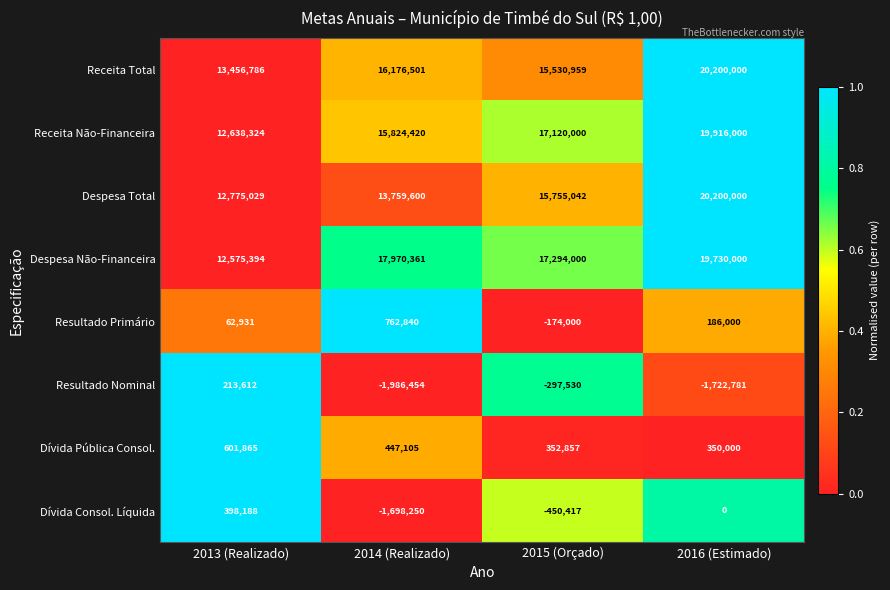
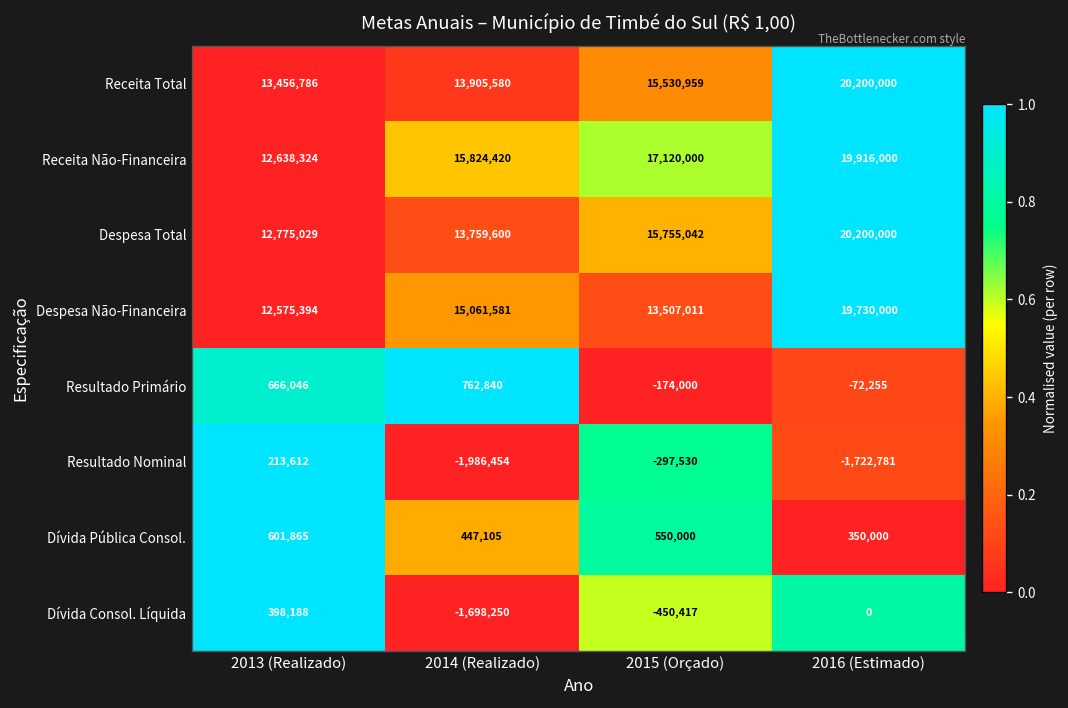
Receita Total, 2014 (Realizado): 16,176,501 -> 13,905,580
Despesa Não-Financeira, 2014 (Realizado): 17,970,361 -> 15,061,581
Despesa Não-Financeira, 2015 (Orçado): 17,294,000 -> 13,507,011
Resultado Primário, 2013 (Realizado): 62,931 -> 666,046
Resultado Primário, 2016 (Estimado): 186,000 -> -72,255
Dívida Pública Consol., 2015 (Orçado): 352,857 -> 550,000
